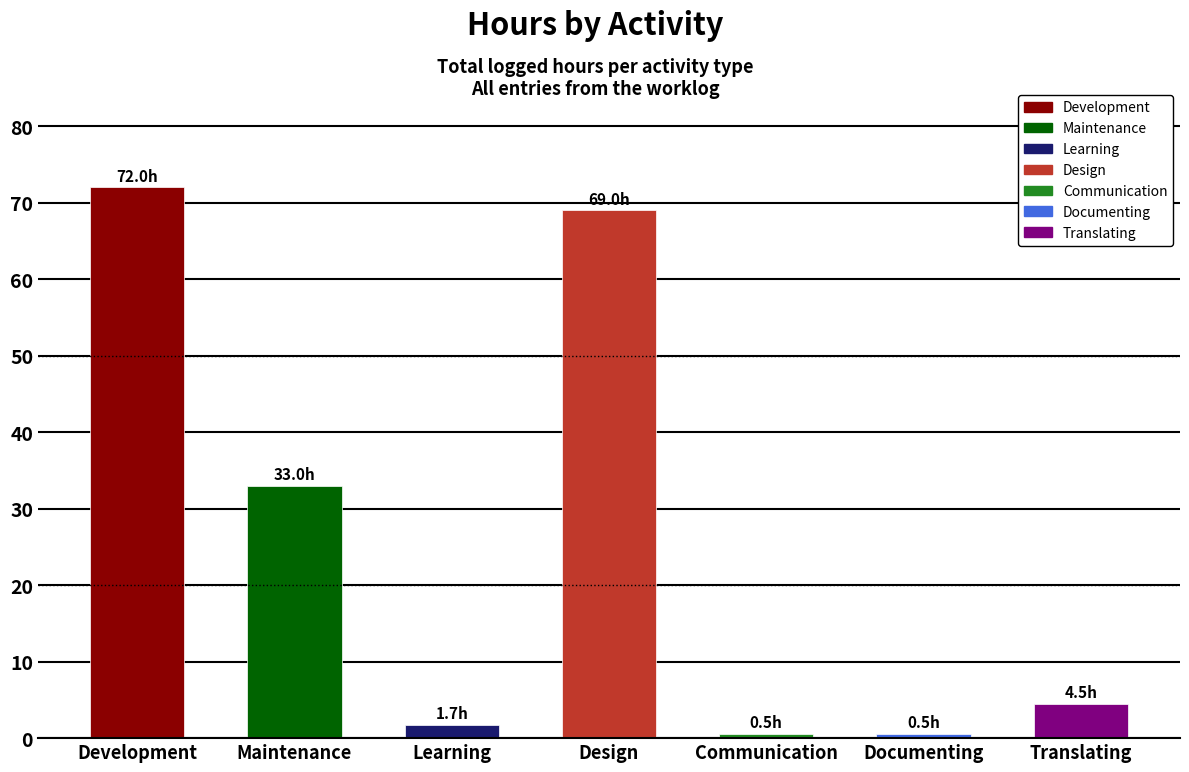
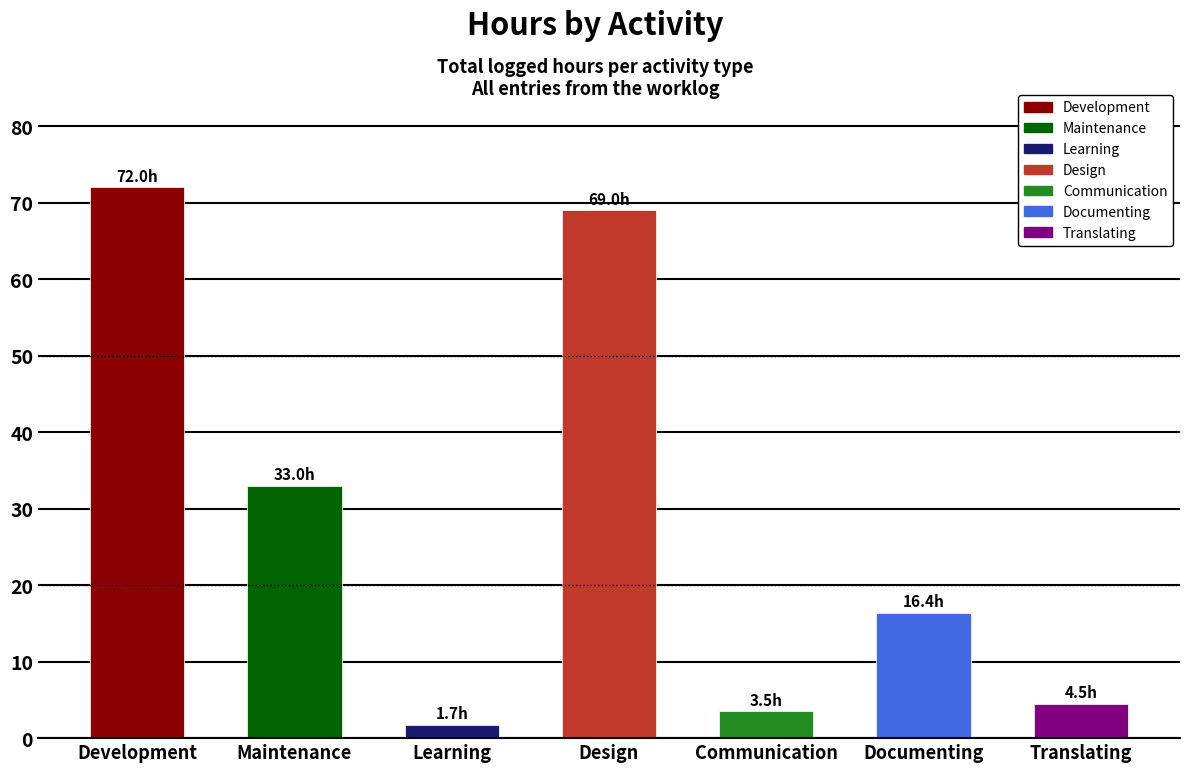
Communication: 0.5h -> 3.5h
Documenting: 0.5h -> 16.4h
